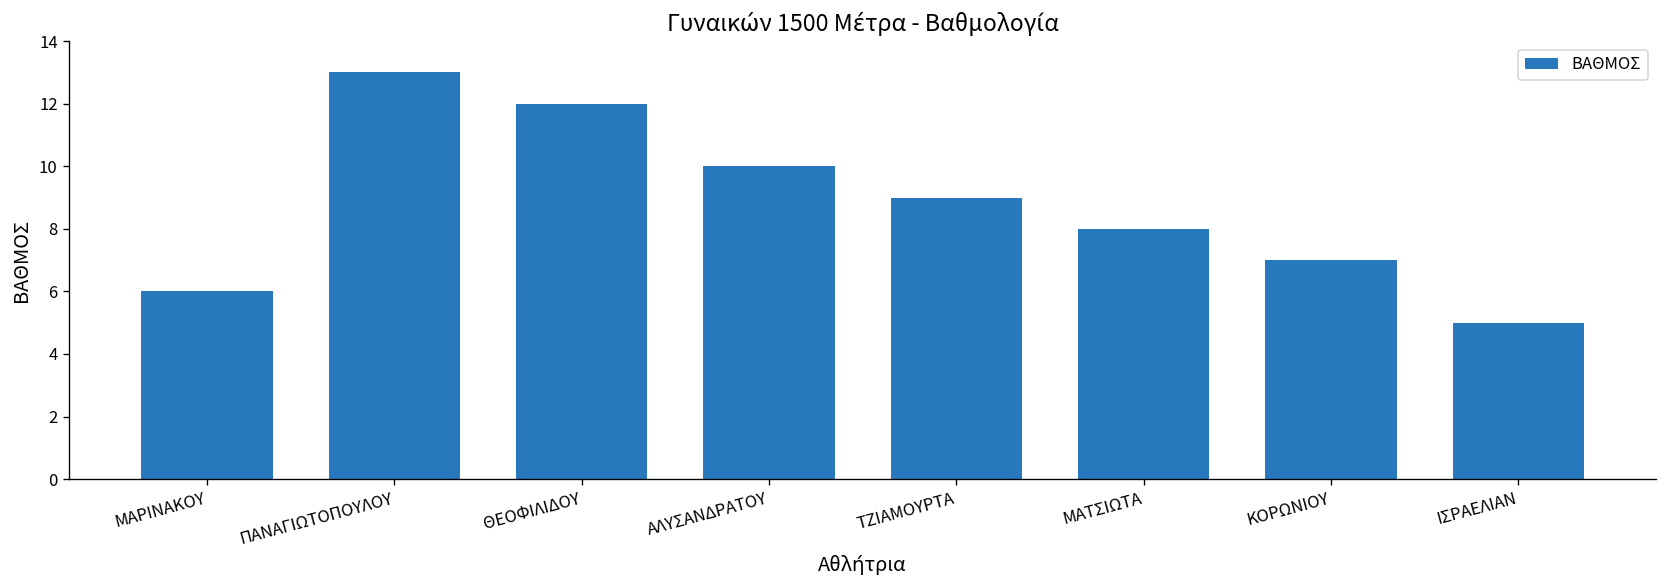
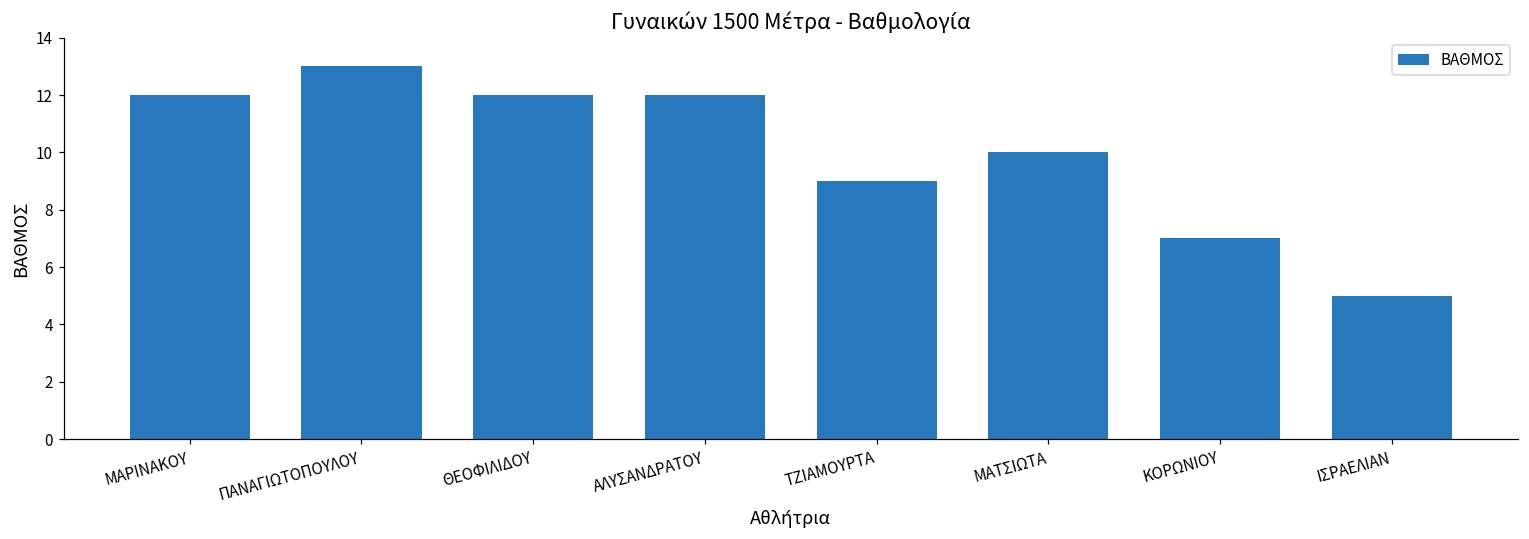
ΜΑΡΙΝΑΚΟΥ: 6 -> 12
ΑΛΥΣΑΝΔΡΑΤΟΥ: 10 -> 12
ΜΑΤΣΙΩΤΑ: 8 -> 10
